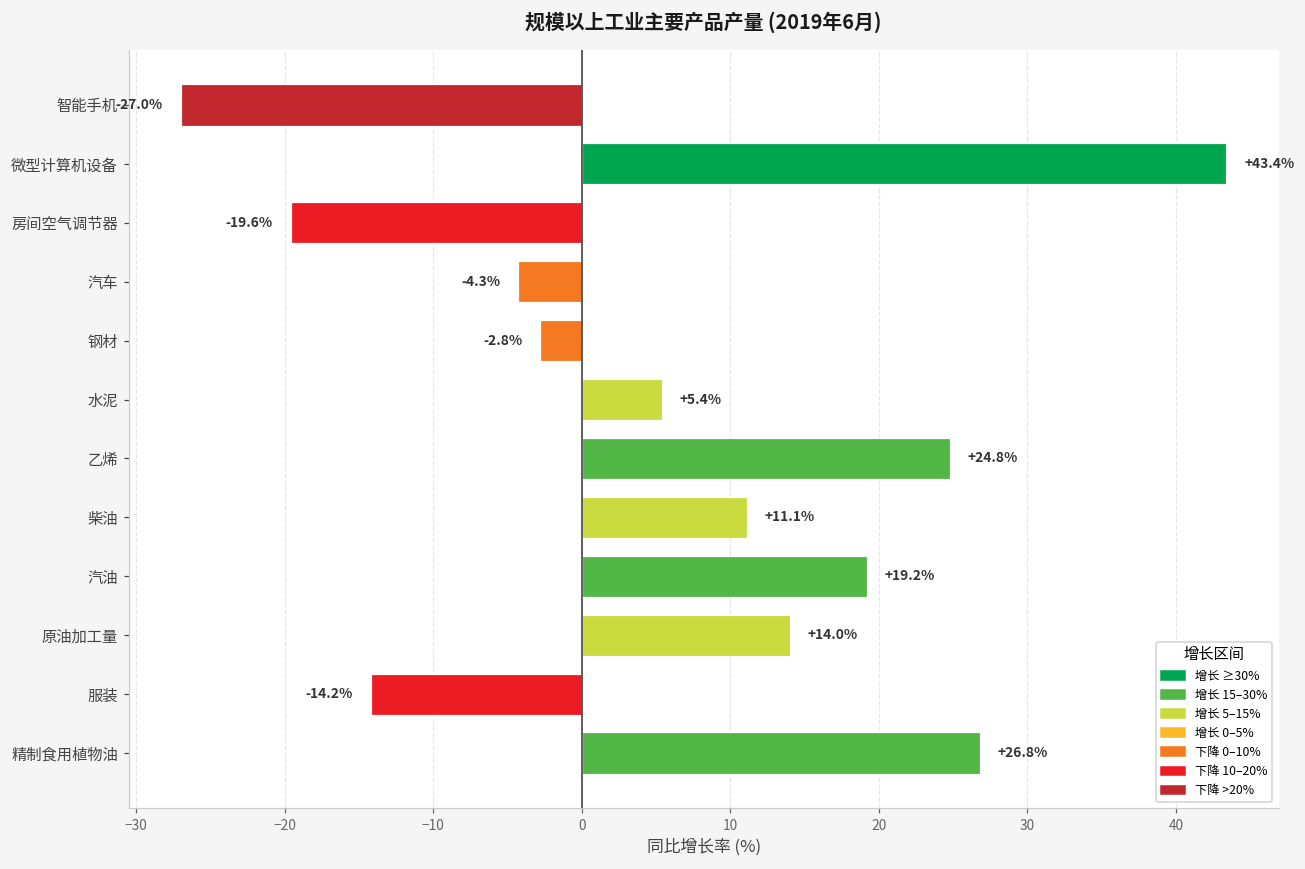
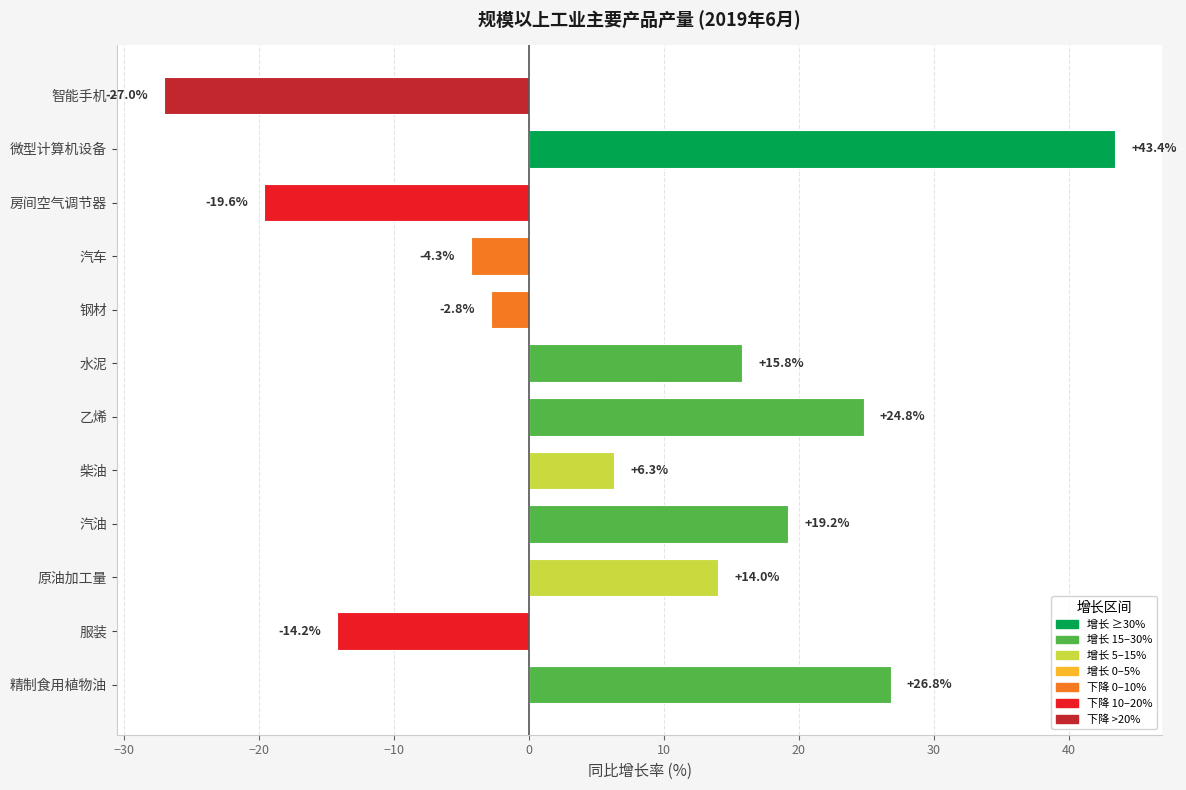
水泥: +5.4% -> +15.8%
柴油: +11.1% -> +6.3%
